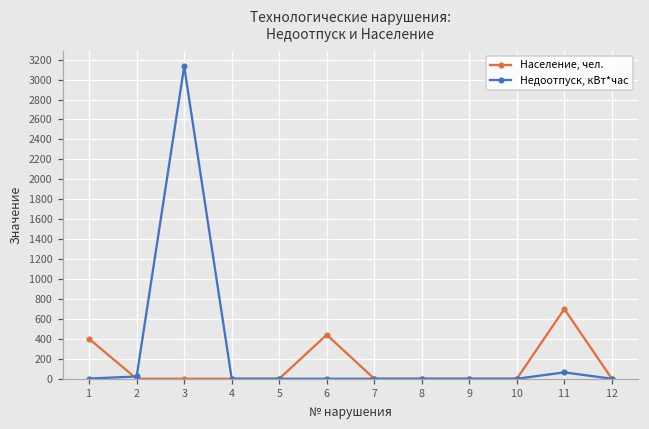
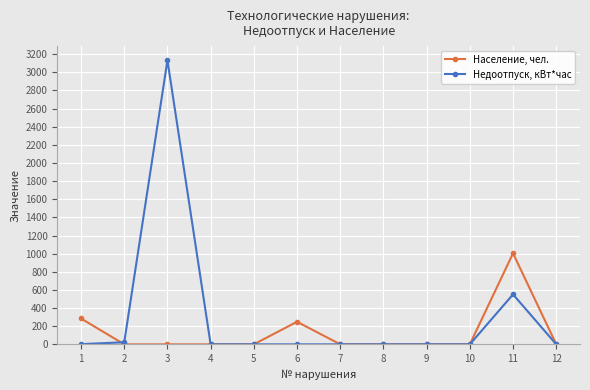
Население, чел., 1: 400 -> 300
Население, чел., 6: 400 -> 200
Население, чел., 11: 700 -> 1000
Недоотпуск, кВт*час, 11: 100 -> 600
